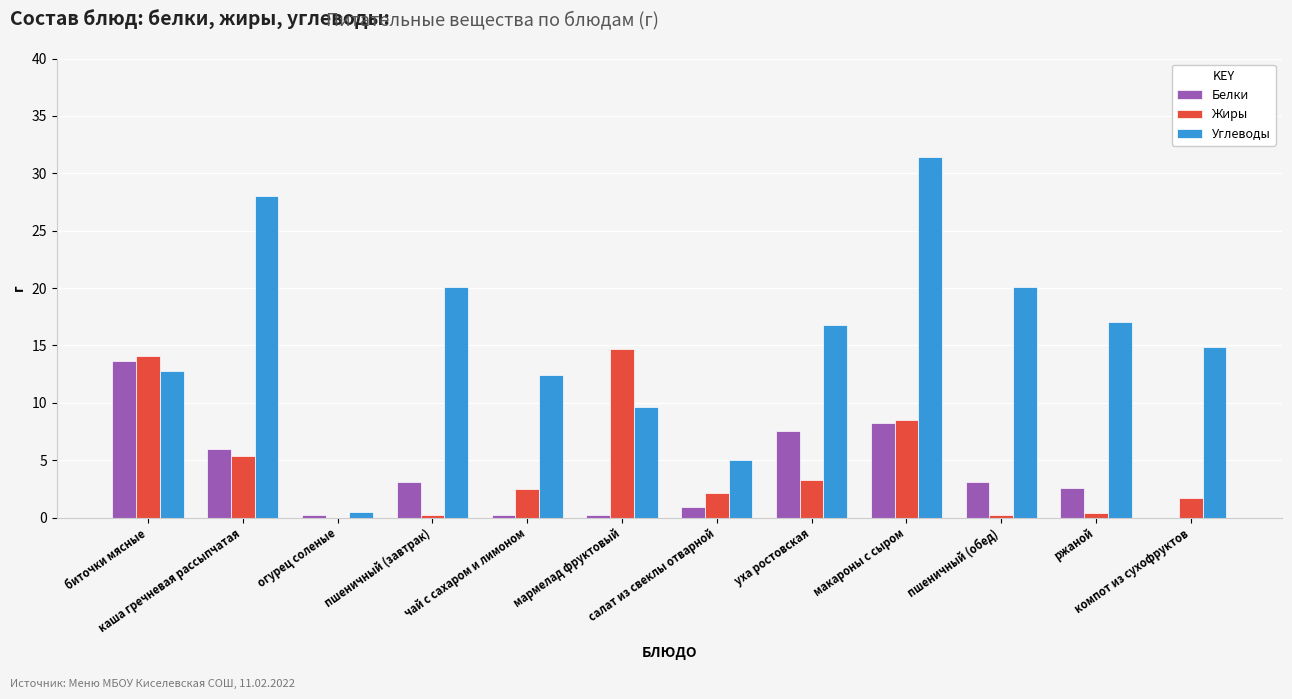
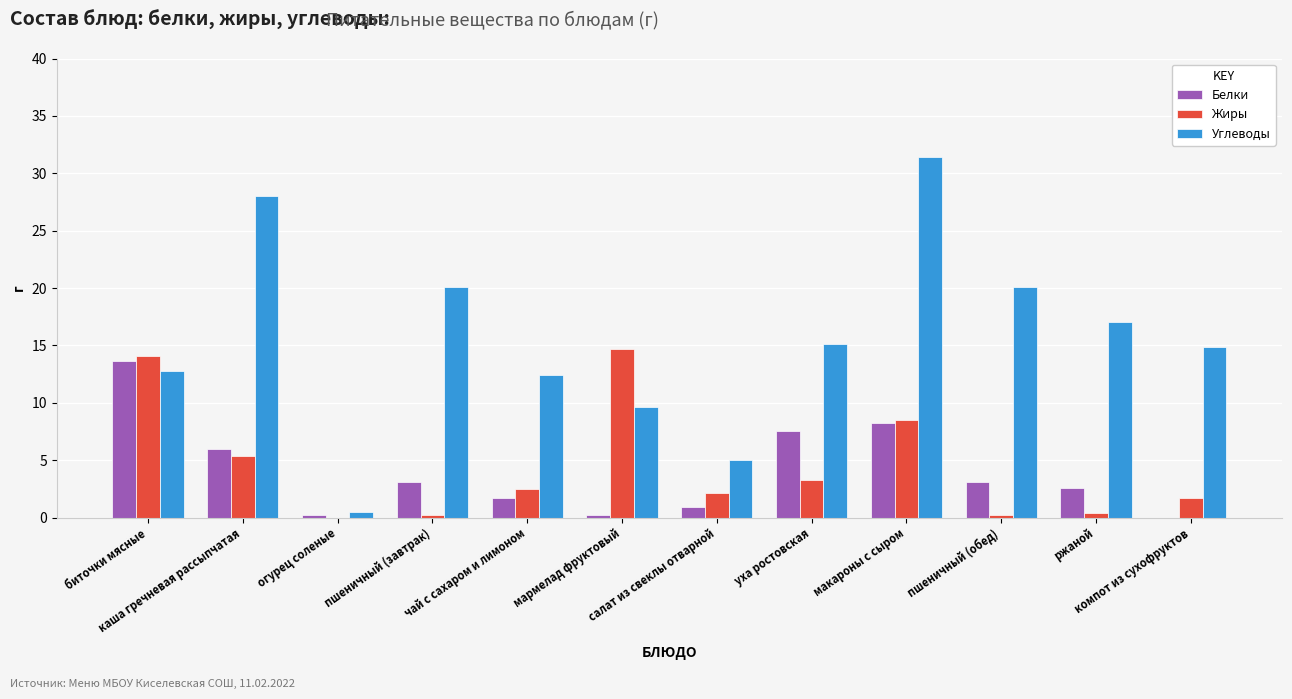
Белки, чай с сахаром и лимоном: 0.2 -> 1.7
Углеводы, уха ростовская: 16.8 -> 15.1
